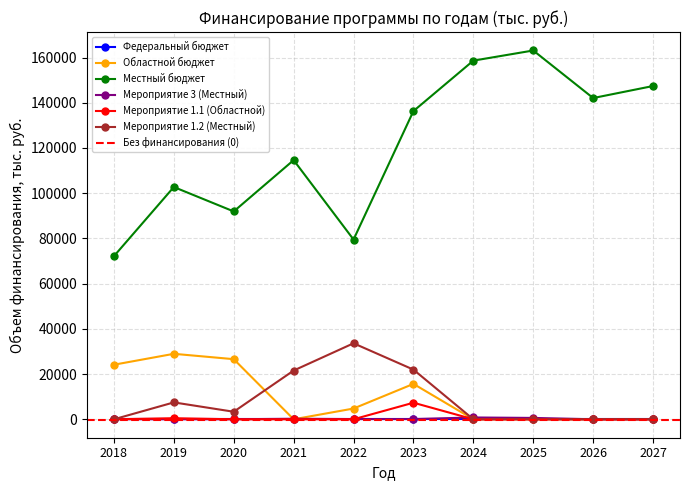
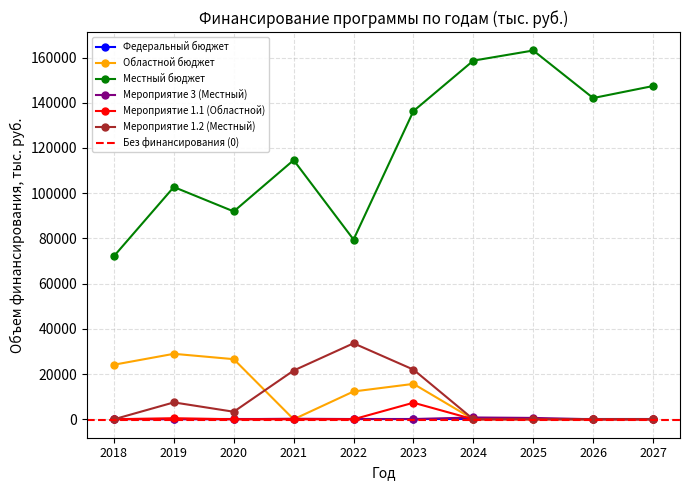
Областной бюджет, 2022: 5000 -> 12000
